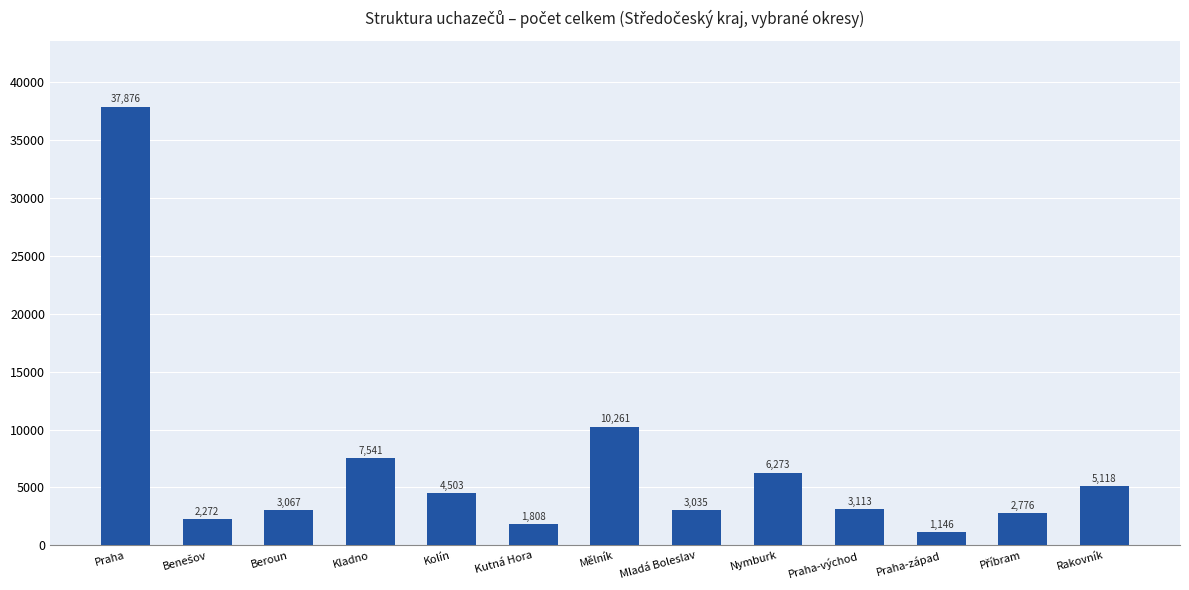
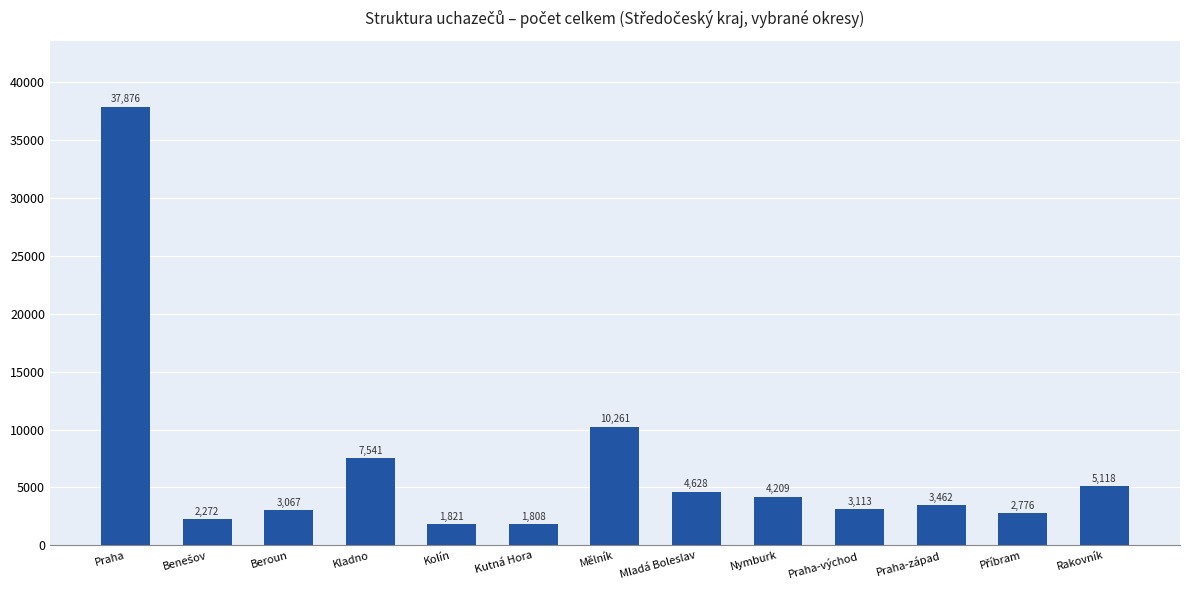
Kolín: 4,503 -> 1,821
Mladá Boleslav: 3,035 -> 4,628
Nymburk: 6,273 -> 4,209
Praha-západ: 1,146 -> 3,462
